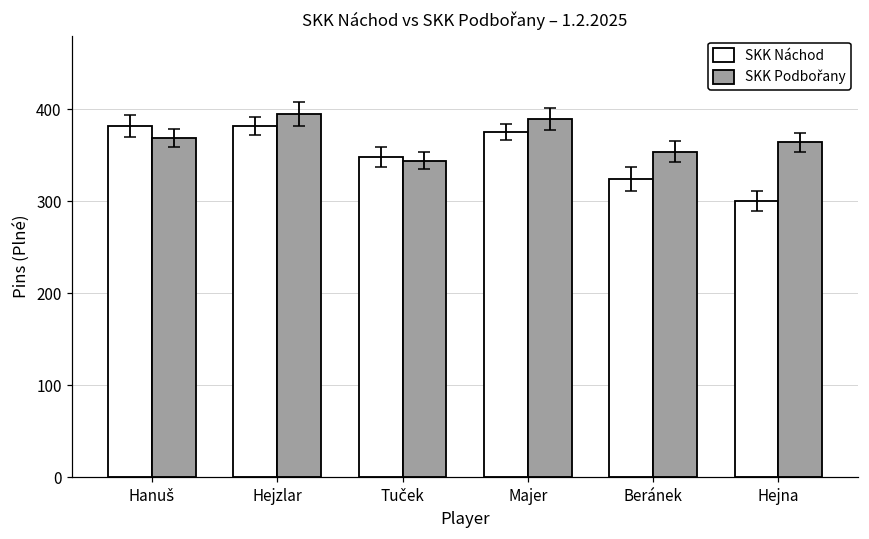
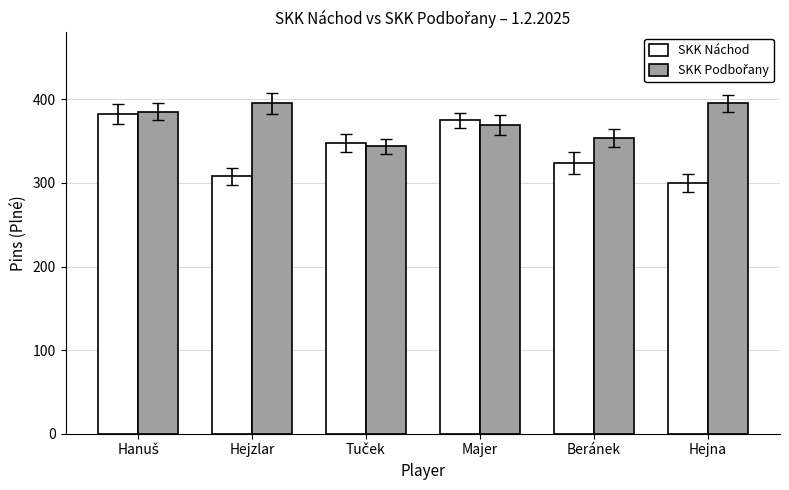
SKK Podbořany, Hanuš: 370 -> 390
SKK Náchod, Hejzlar: 380 -> 310
SKK Podbořany, Majer: 390 -> 370
SKK Podbořany, Hejna: 360 -> 400
